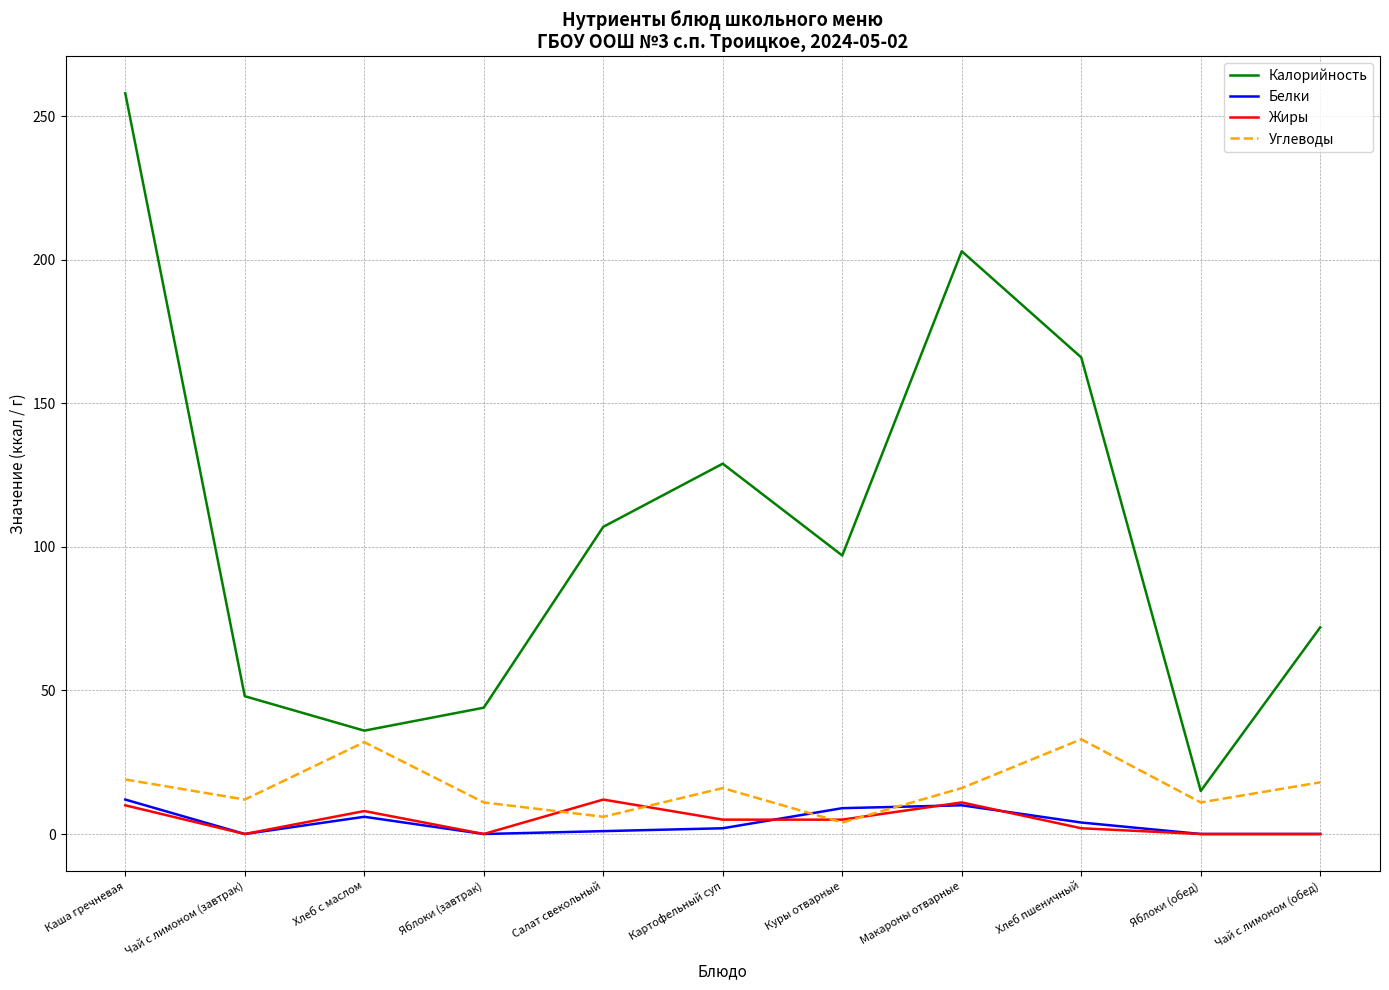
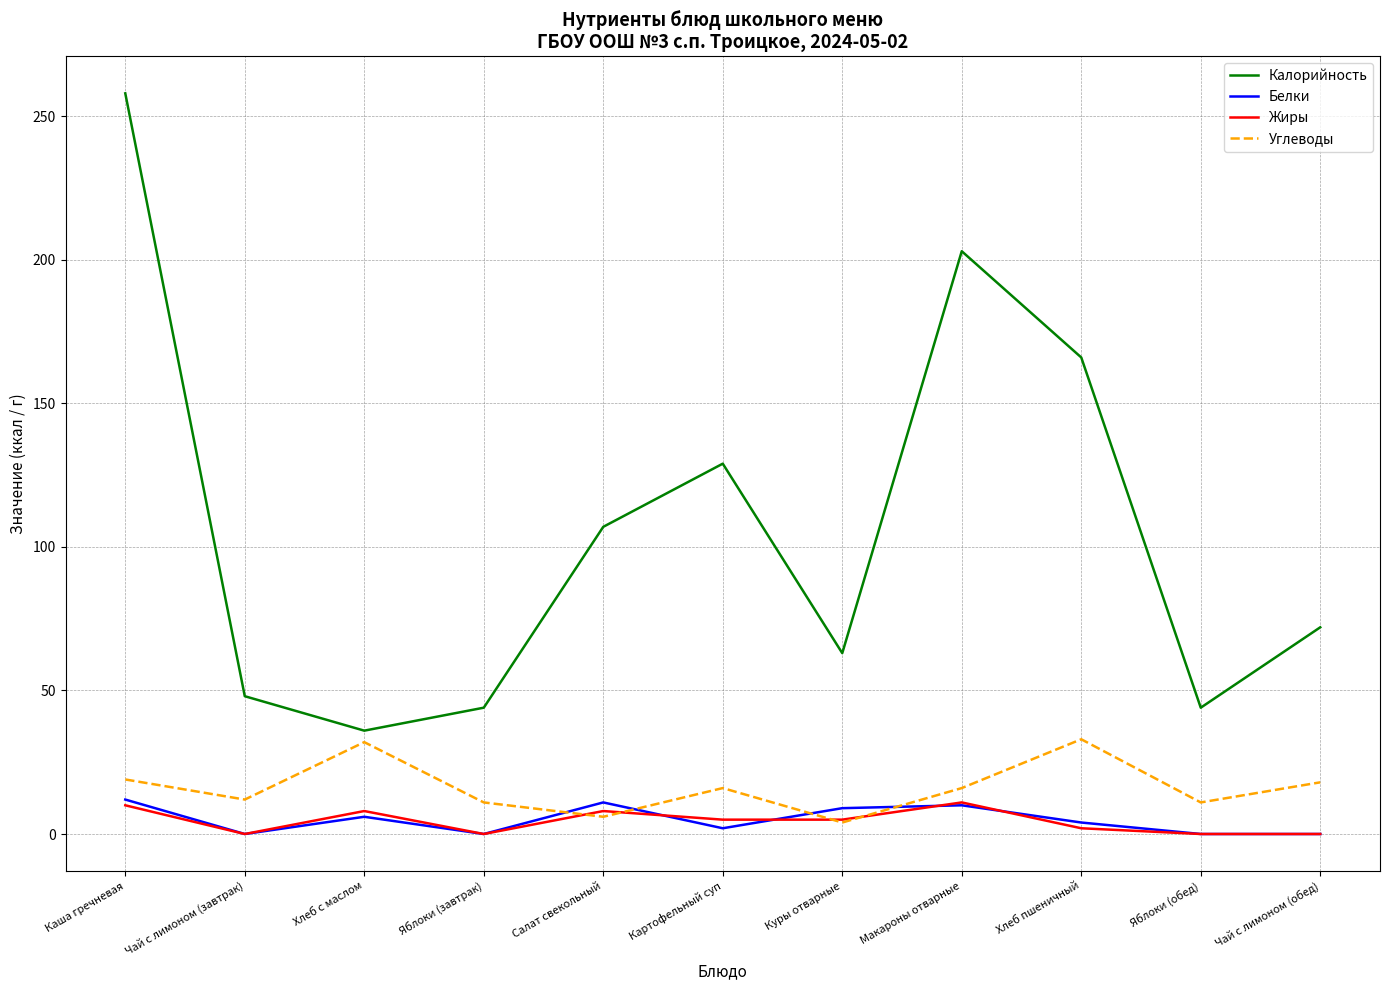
Белки, Салат свекольный: 1 -> 11
Жиры, Салат свекольный: 12 -> 8
Калорийность, Куры отварные: 97 -> 63
Калорийность, Яблоки (обед): 15 -> 44
